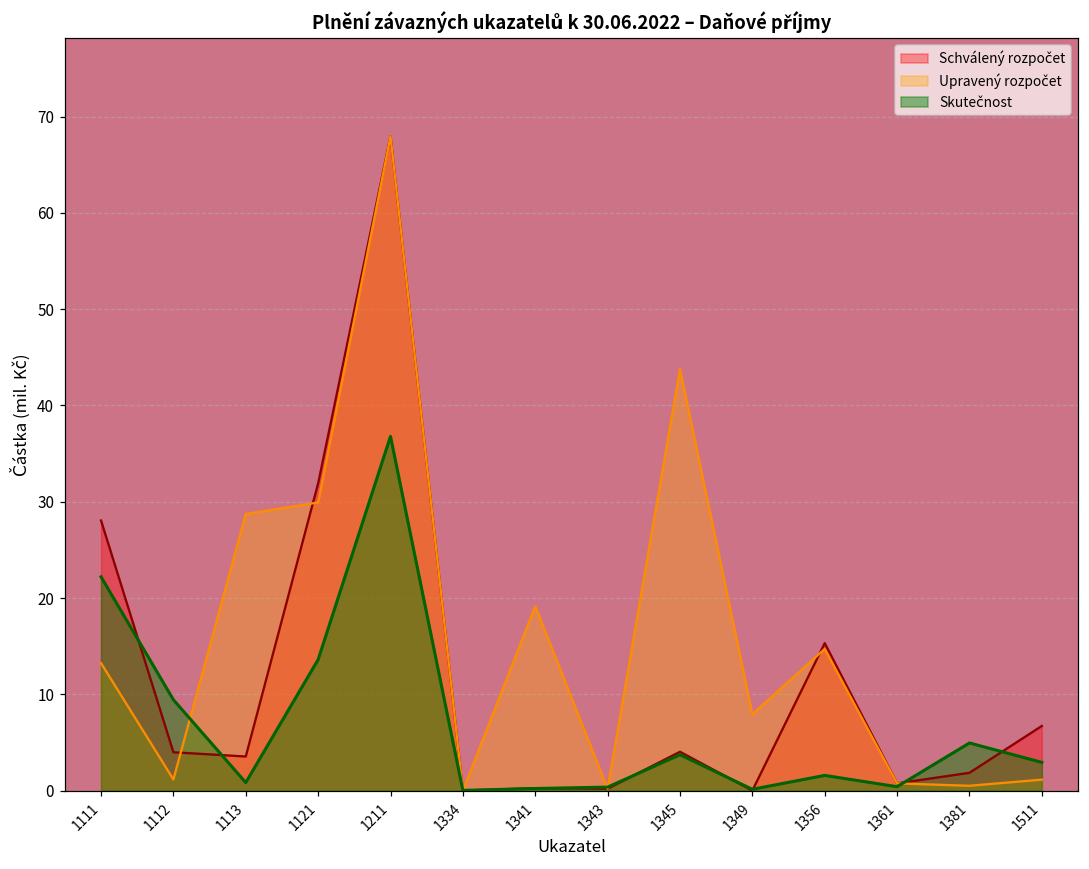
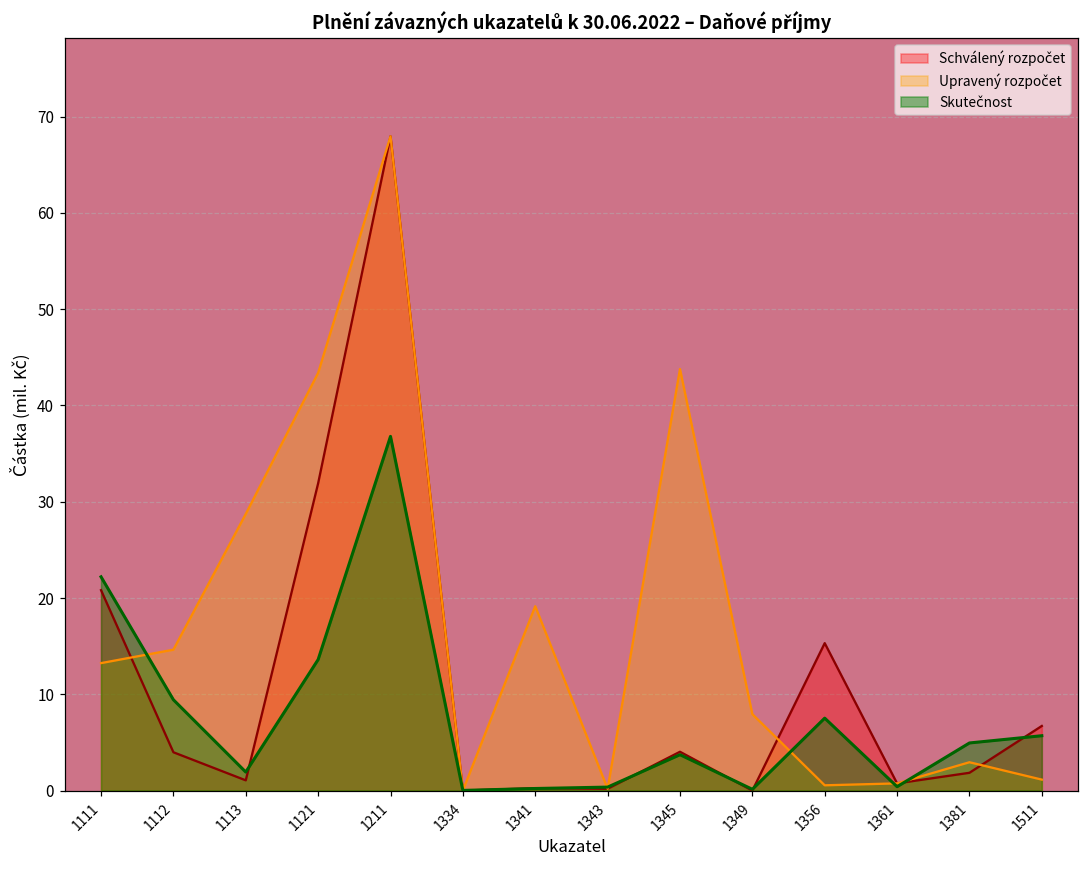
Schválený rozpočet, 1111: 28 -> 21
Upravený rozpočet, 1112: 1 -> 15
Schválený rozpočet, 1113: 4 -> 1
Skutečnost, 1113: 1 -> 2
Upravený rozpočet, 1121: 30 -> 43
Upravený rozpočet, 1356: 15 -> 1
Skutečnost, 1356: 2 -> 8
Upravený rozpočet, 1381: 1 -> 3
Skutečnost, 1511: 3 -> 6
